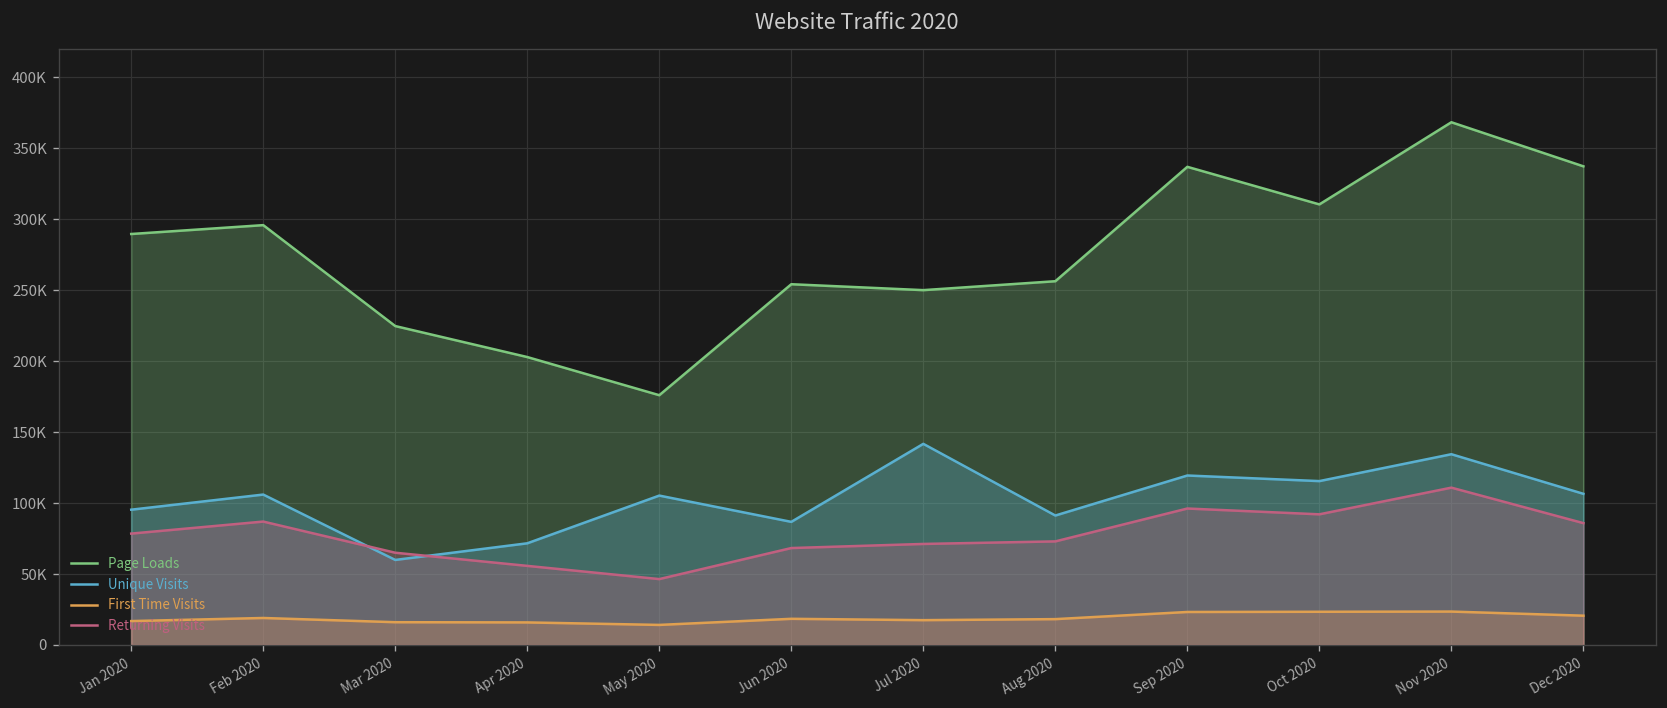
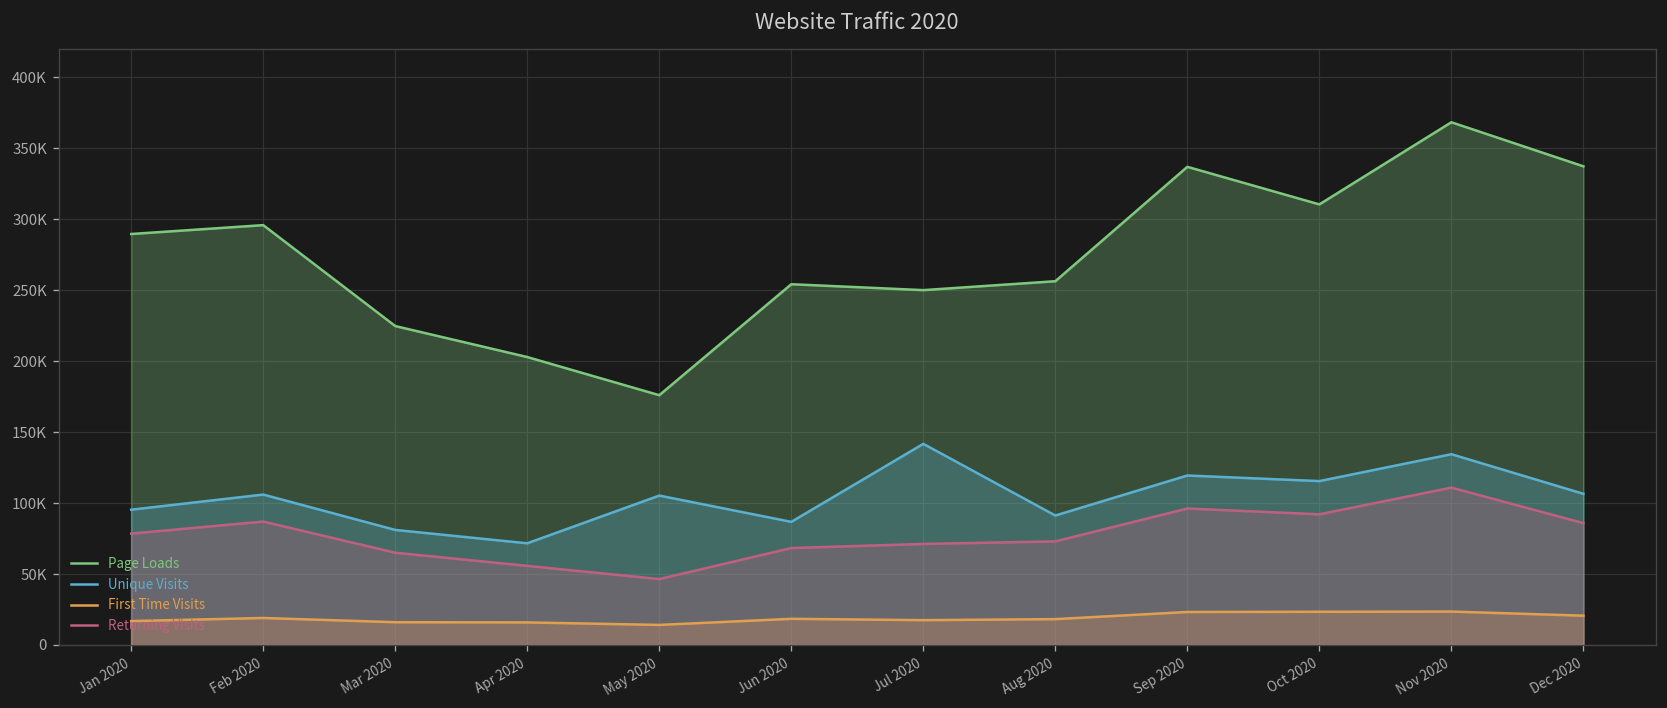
Unique Visits, Mar 2020: 60000 -> 81000
